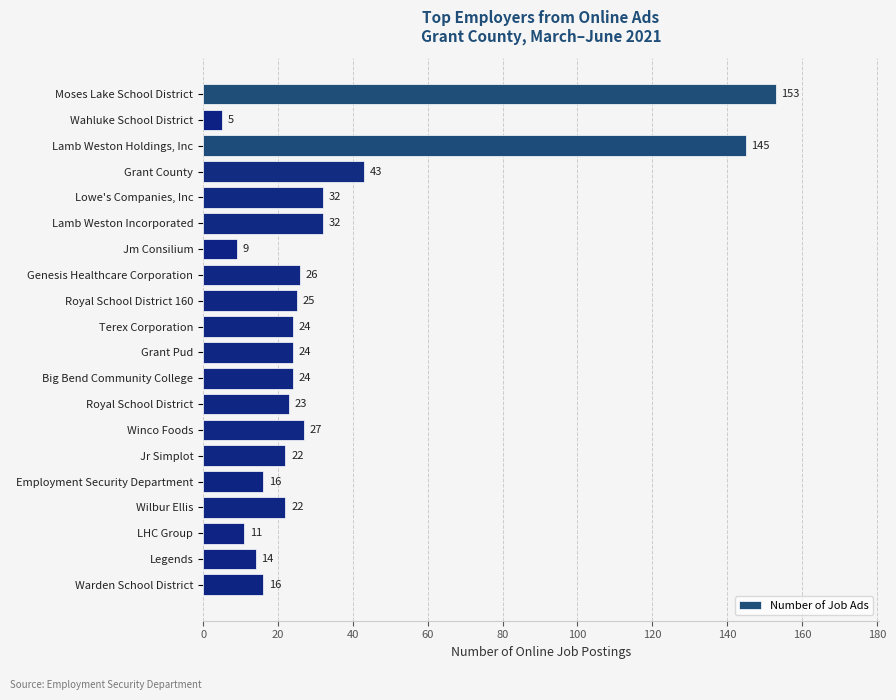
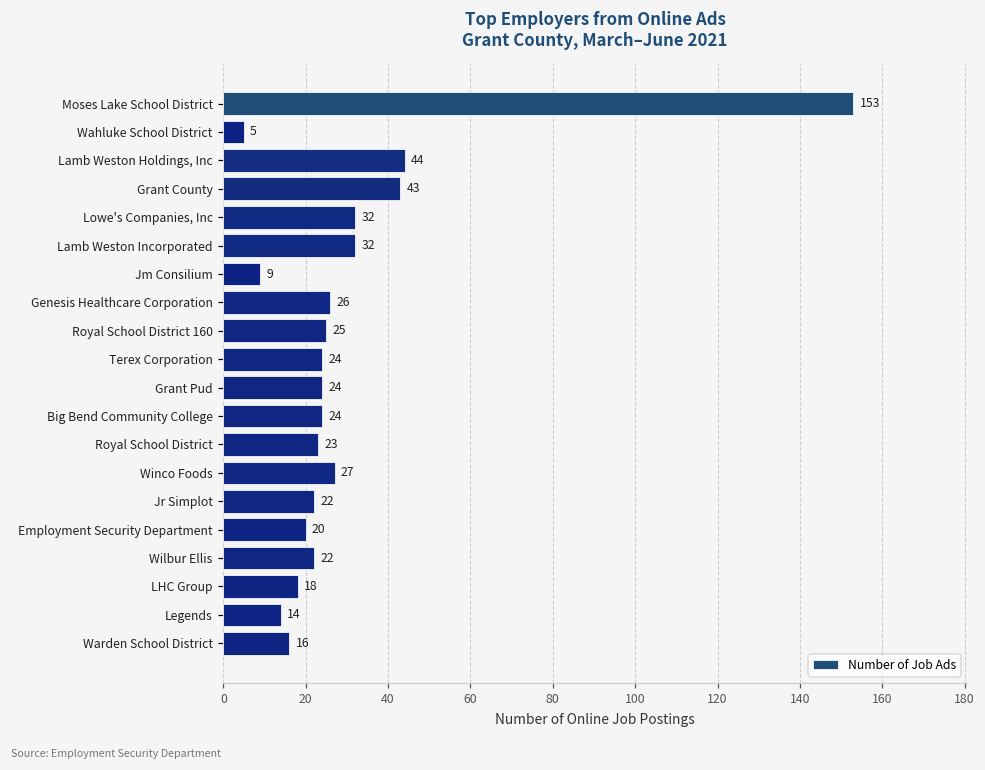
Lamb Weston Holdings, Inc: 145 -> 44
Employment Security Department: 16 -> 20
LHC Group: 11 -> 18
